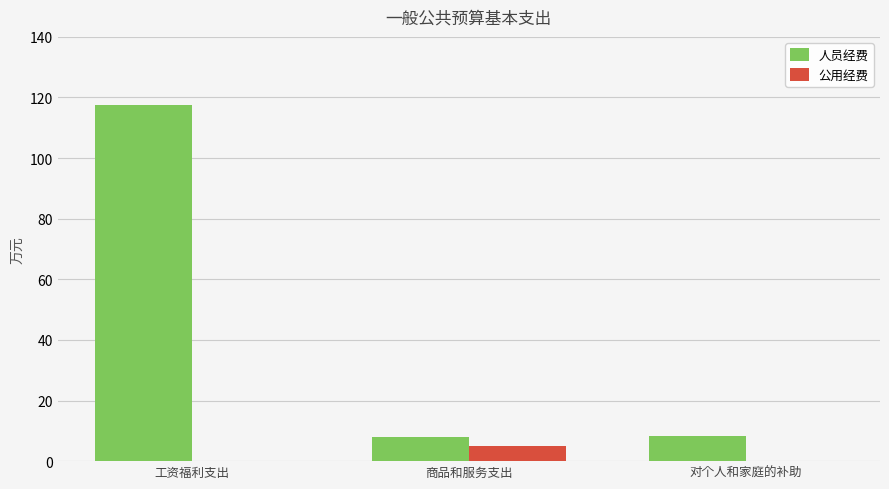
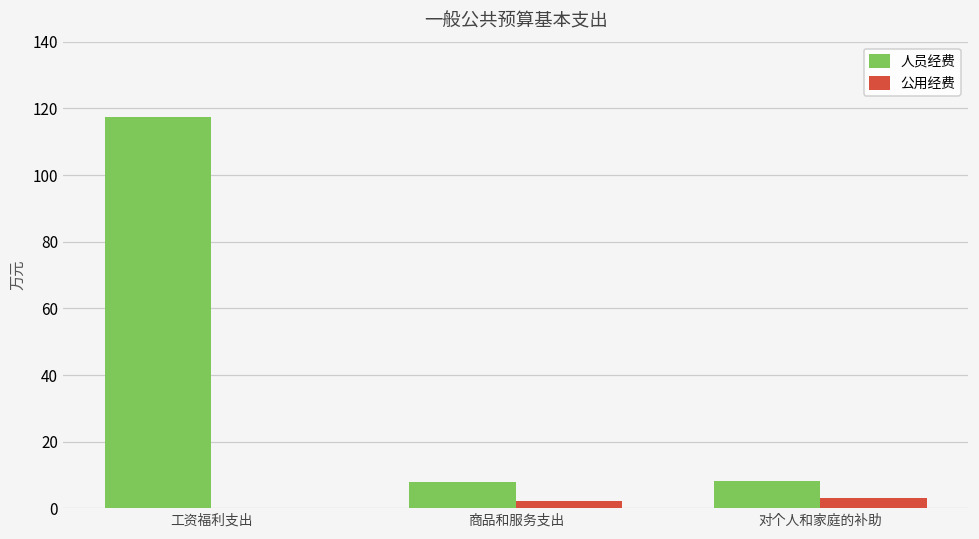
公用经费, 商品和服务支出: 5 -> 2
公用经费, 对个人和家庭的补助: 0 -> 3
